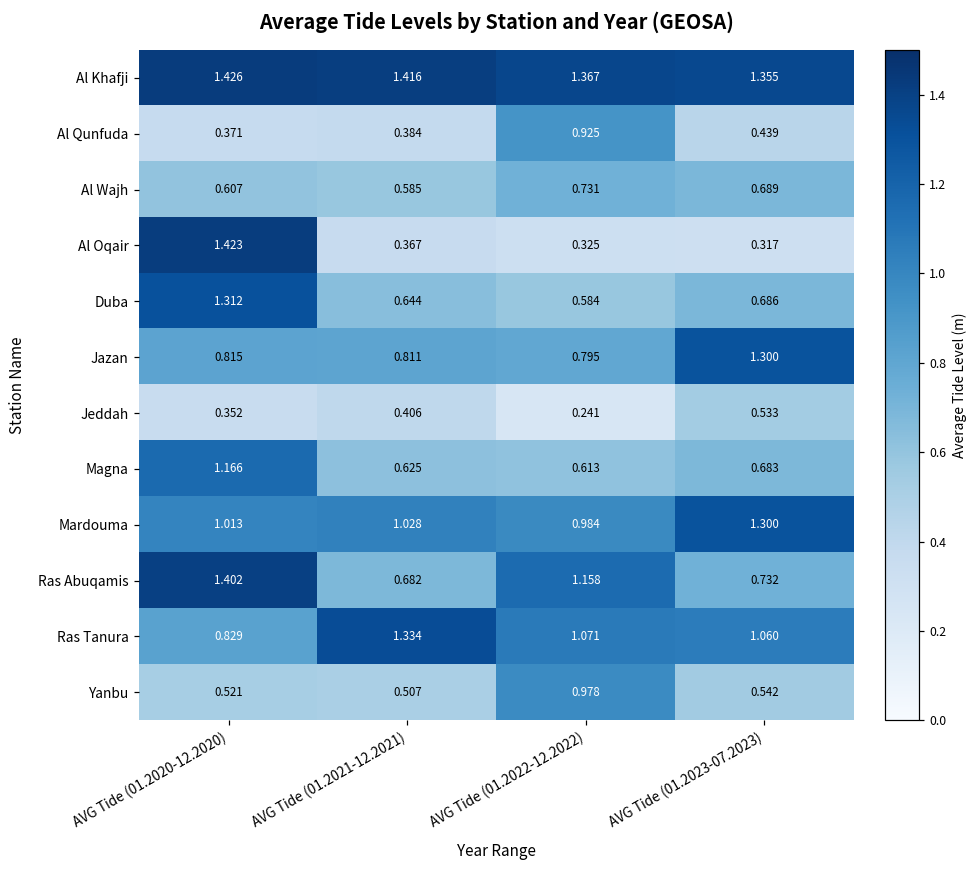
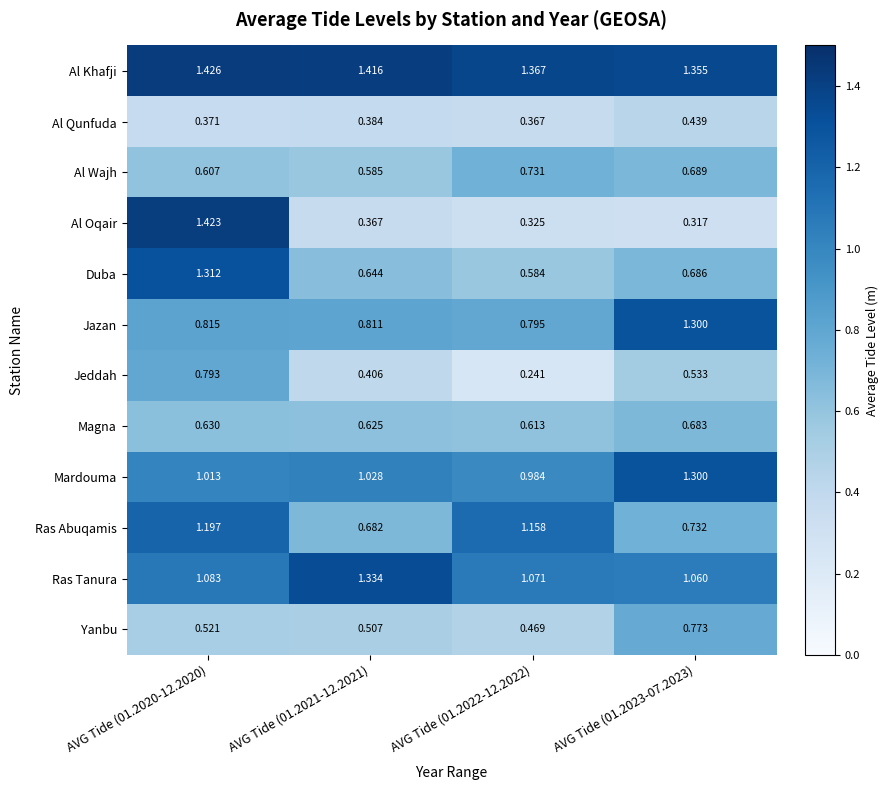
Al Qunfuda, AVG Tide (01.2022-12.2022): 0.925 -> 0.367
Jeddah, AVG Tide (01.2020-12.2020): 0.352 -> 0.793
Magna, AVG Tide (01.2020-12.2020): 1.166 -> 0.630
Ras Abuqamis, AVG Tide (01.2020-12.2020): 1.402 -> 1.197
Ras Tanura, AVG Tide (01.2020-12.2020): 0.829 -> 1.083
Yanbu, AVG Tide (01.2022-12.2022): 0.978 -> 0.469
Yanbu, AVG Tide (01.2023-07.2023): 0.542 -> 0.773
